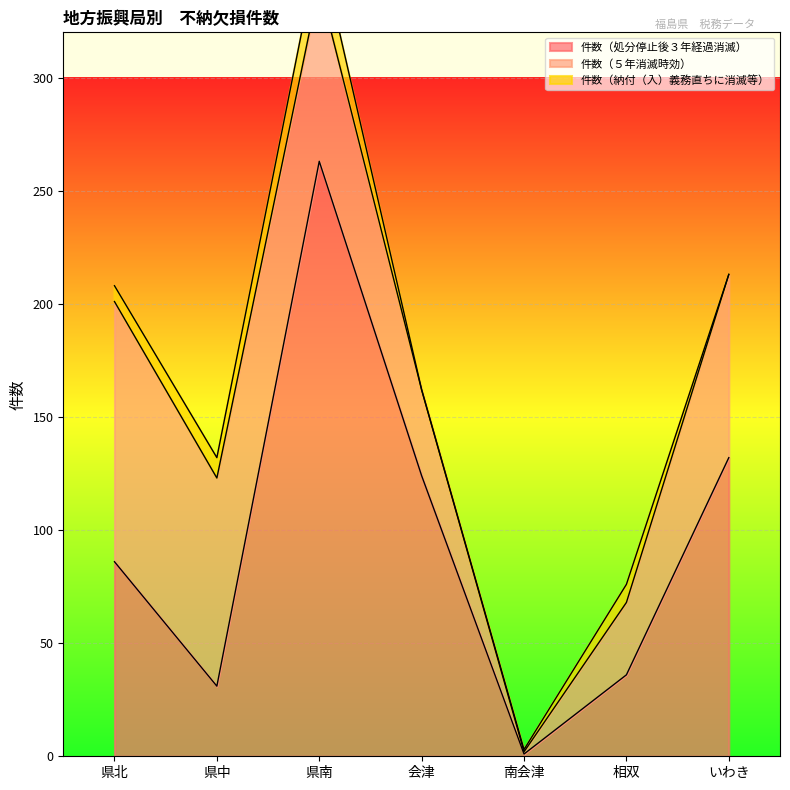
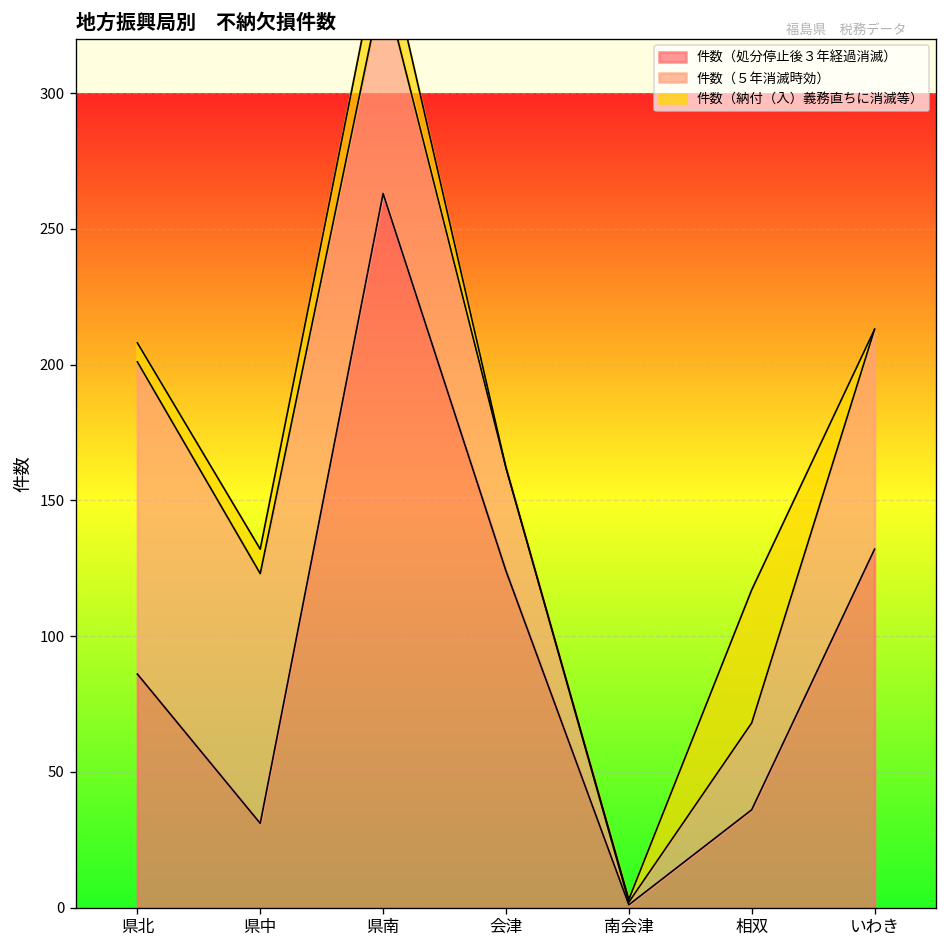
件数（納付（入）義務直ちに消滅等）, 相双: 8 -> 49
